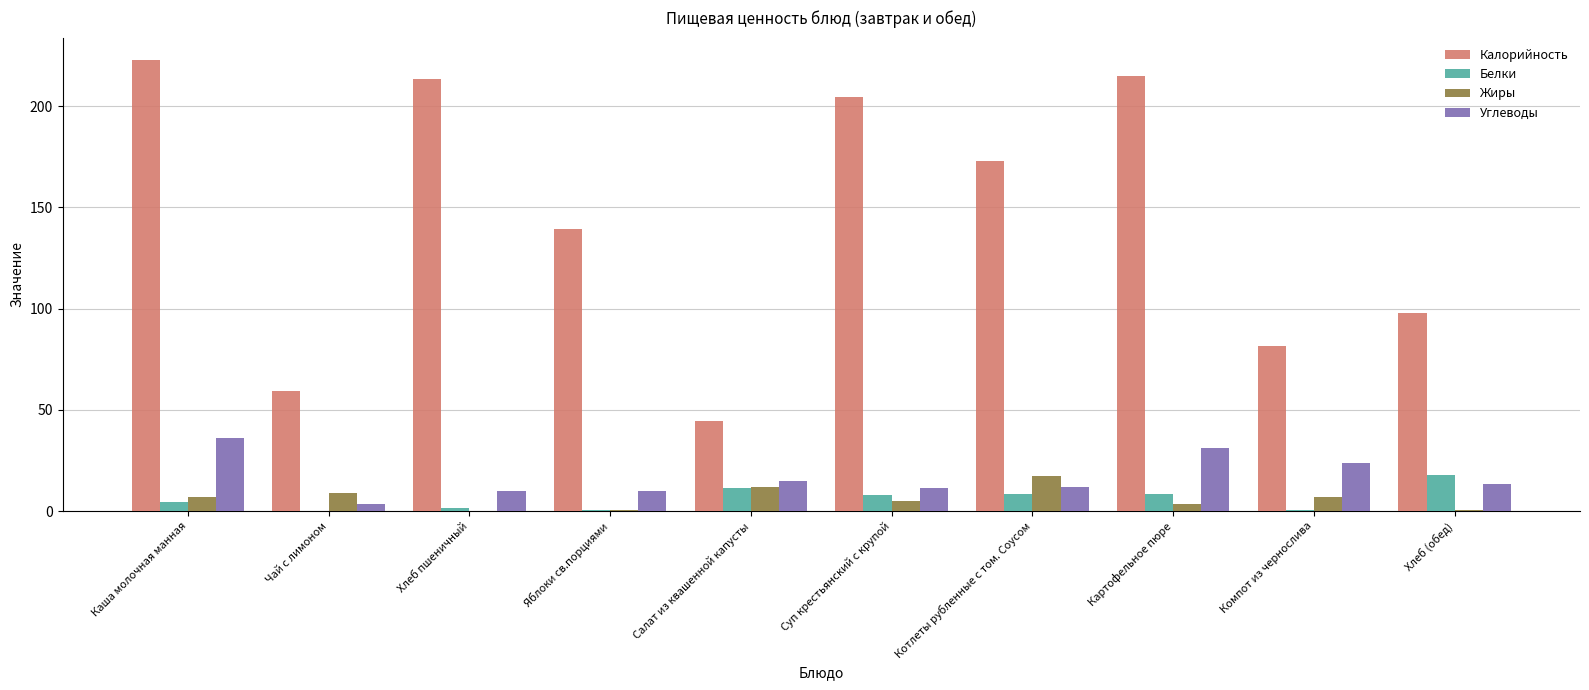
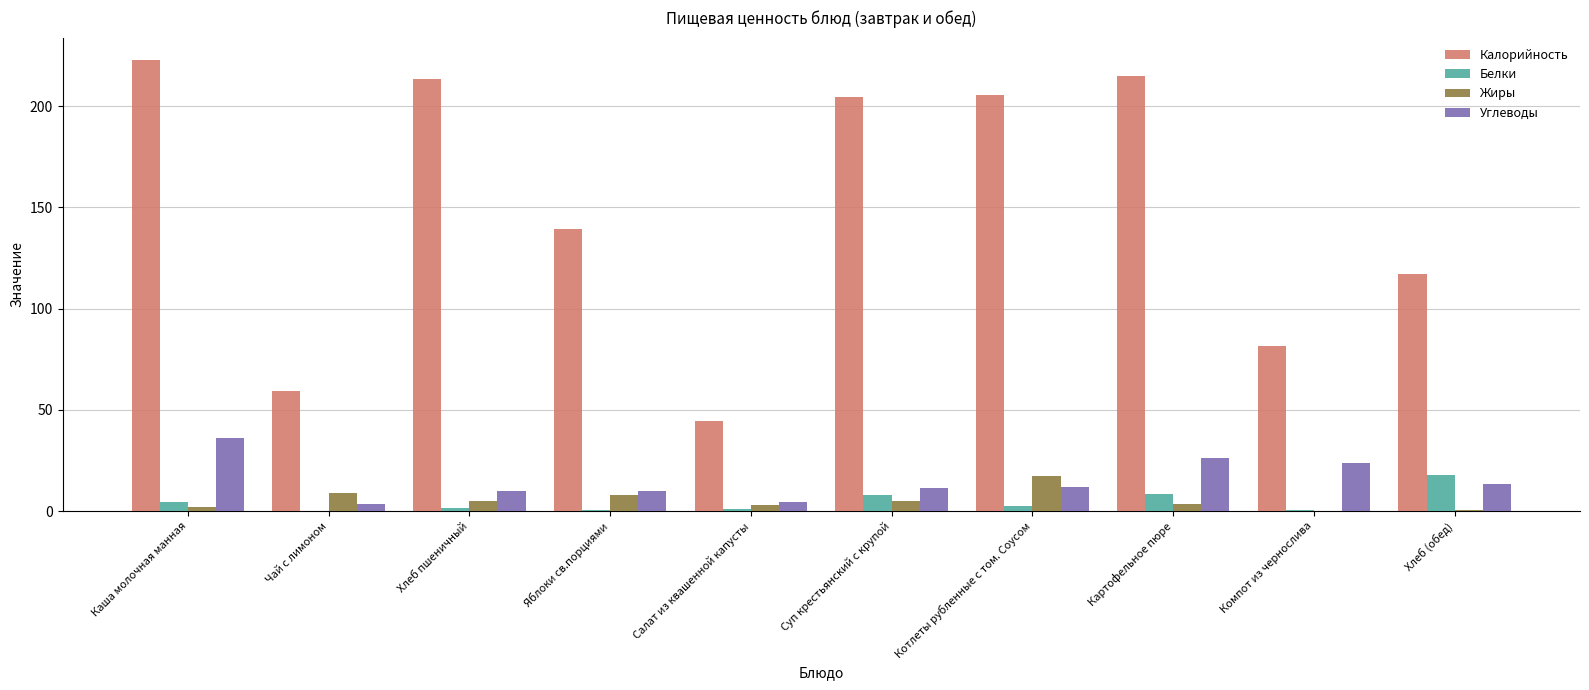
Жиры, Каша молочная манная: 7 -> 2
Жиры, Хлеб пшеничный: 0 -> 5
Жиры, Яблоки св.порциями: 0 -> 8
Белки, Салат из квашенной капусты: 12 -> 1
Жиры, Салат из квашенной капусты: 12 -> 3
Углеводы, Салат из квашенной капусты: 15 -> 5
Калорийность, Котлеты рубленные с том. Соусом: 173 -> 206
Белки, Котлеты рубленные с том. Соусом: 8 -> 2
Углеводы, Картофельное пюре: 31 -> 26
Жиры, Компот из чернослива: 7 -> 0
Калорийность, Хлеб (обед): 98 -> 117
